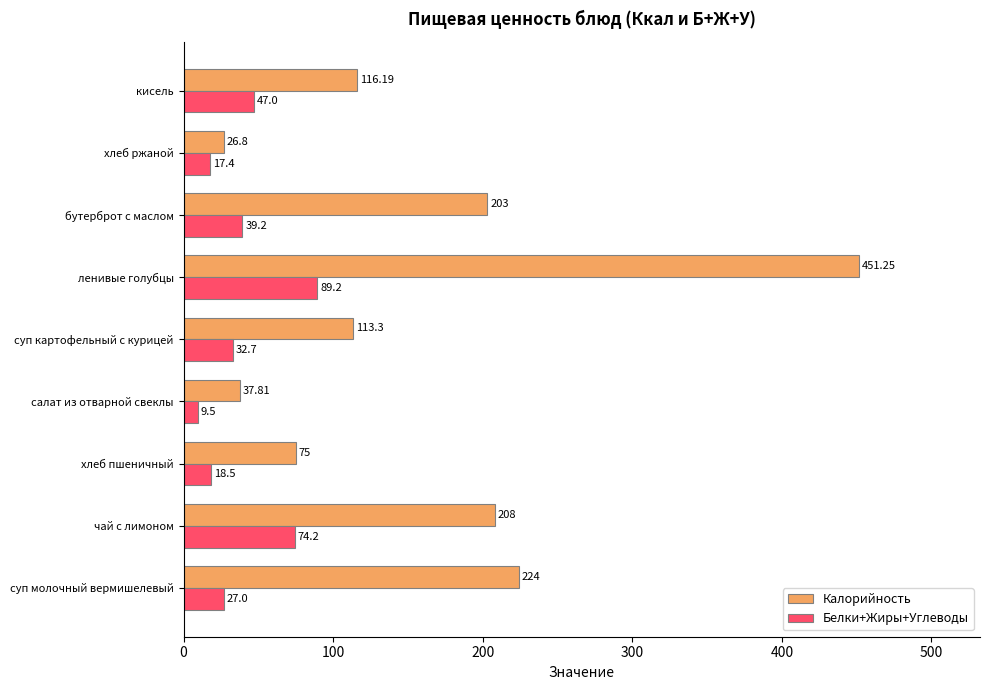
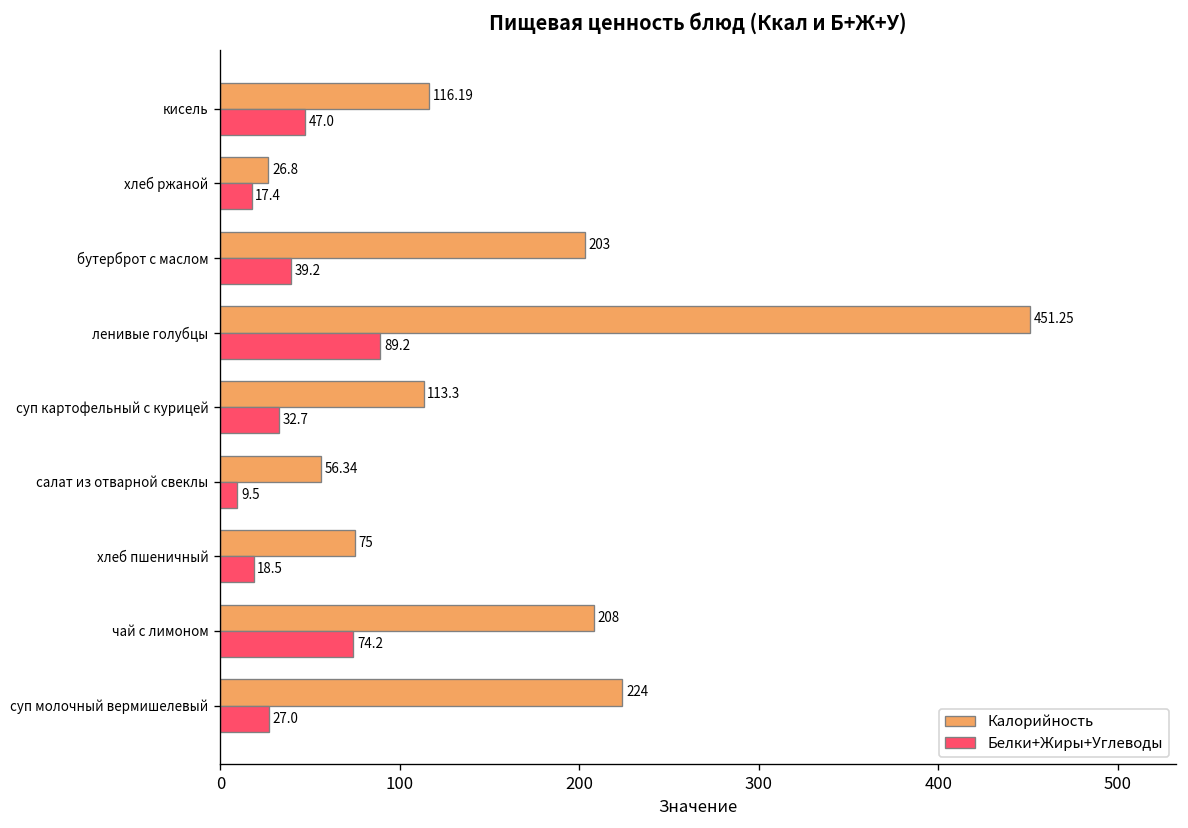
Калорийность, салат из отварной свеклы: 37.81 -> 56.34
